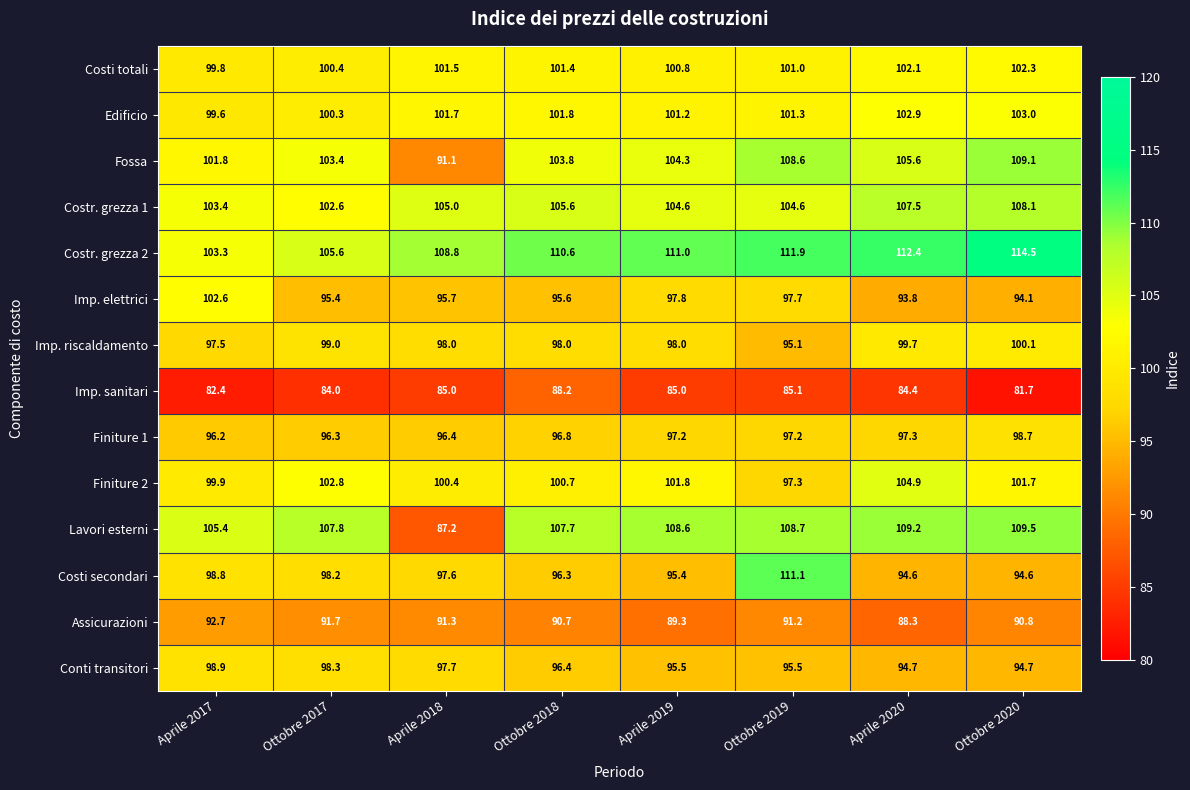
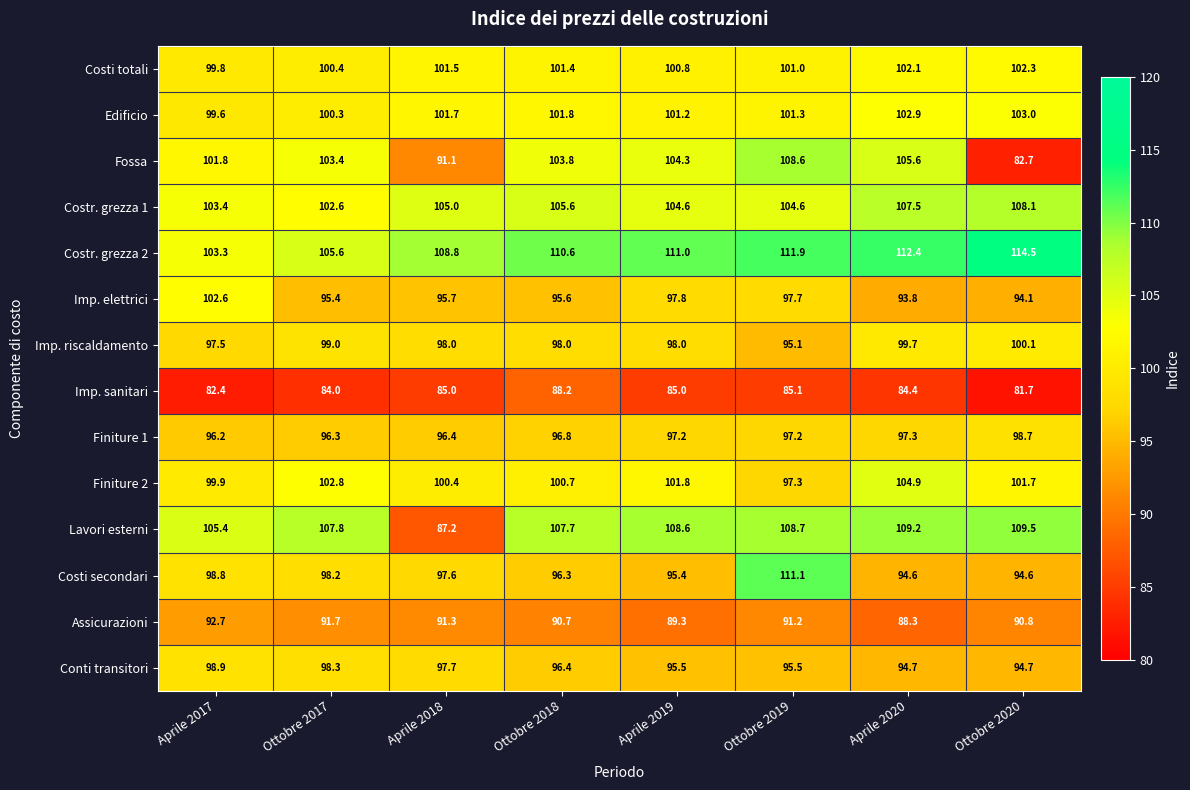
Fossa, Ottobre 2020: 109.1 -> 82.7
